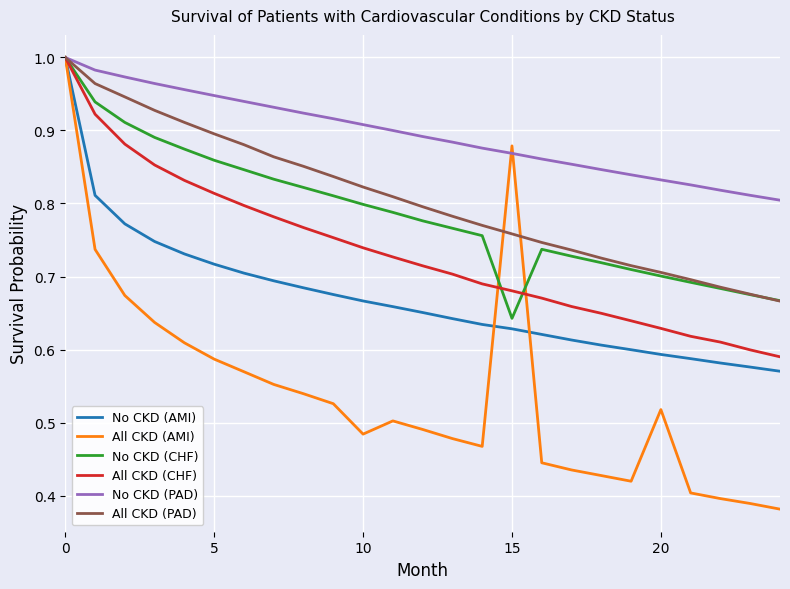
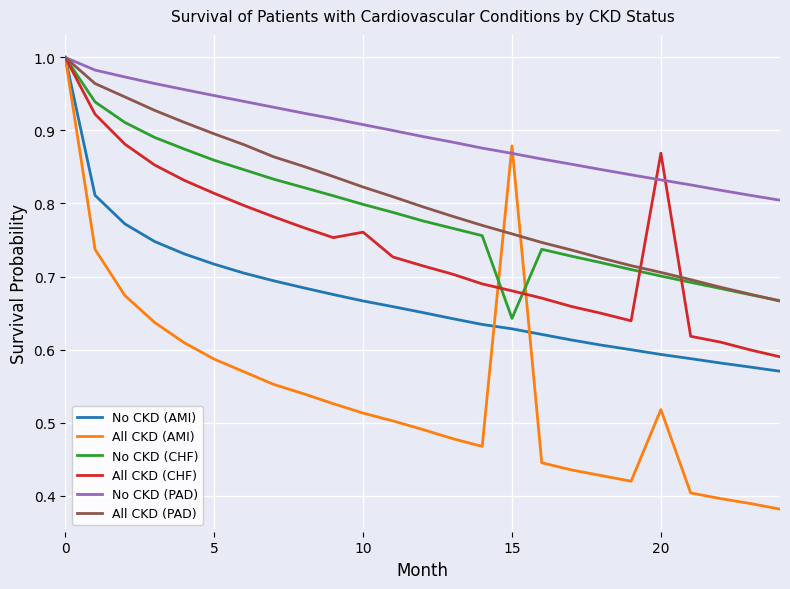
All CKD (AMI), 10: 0.48 -> 0.51
All CKD (CHF), 10: 0.74 -> 0.76
All CKD (CHF), 20: 0.63 -> 0.87
